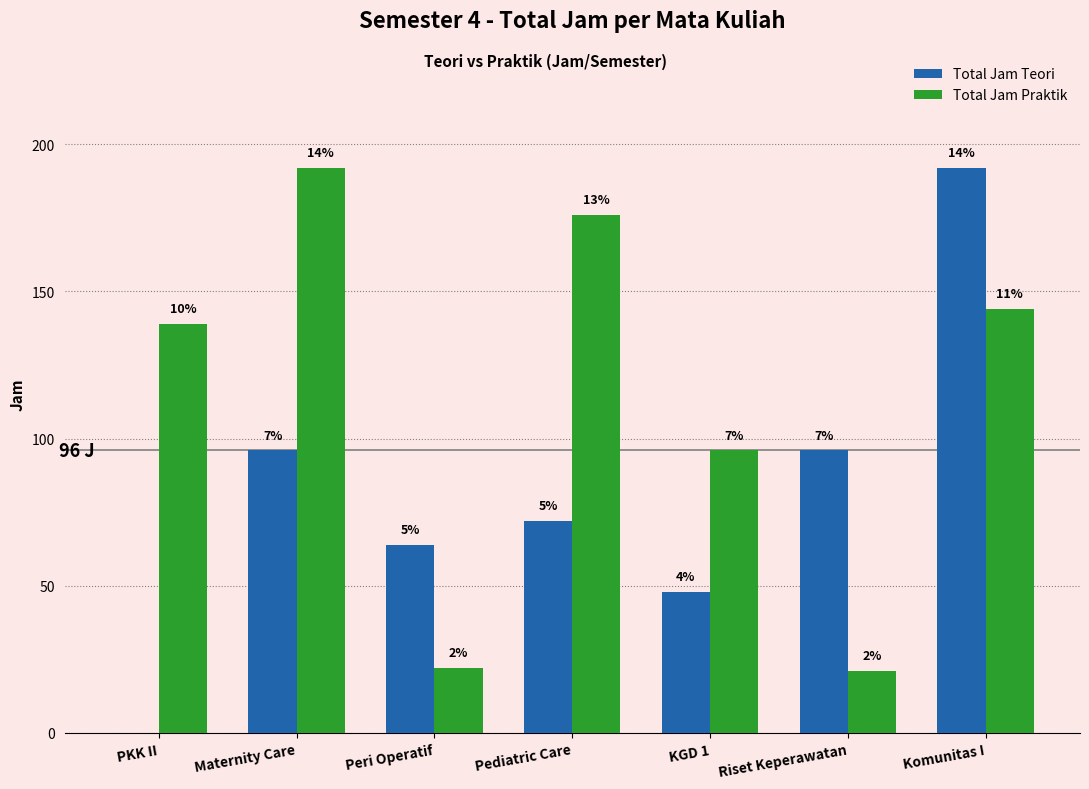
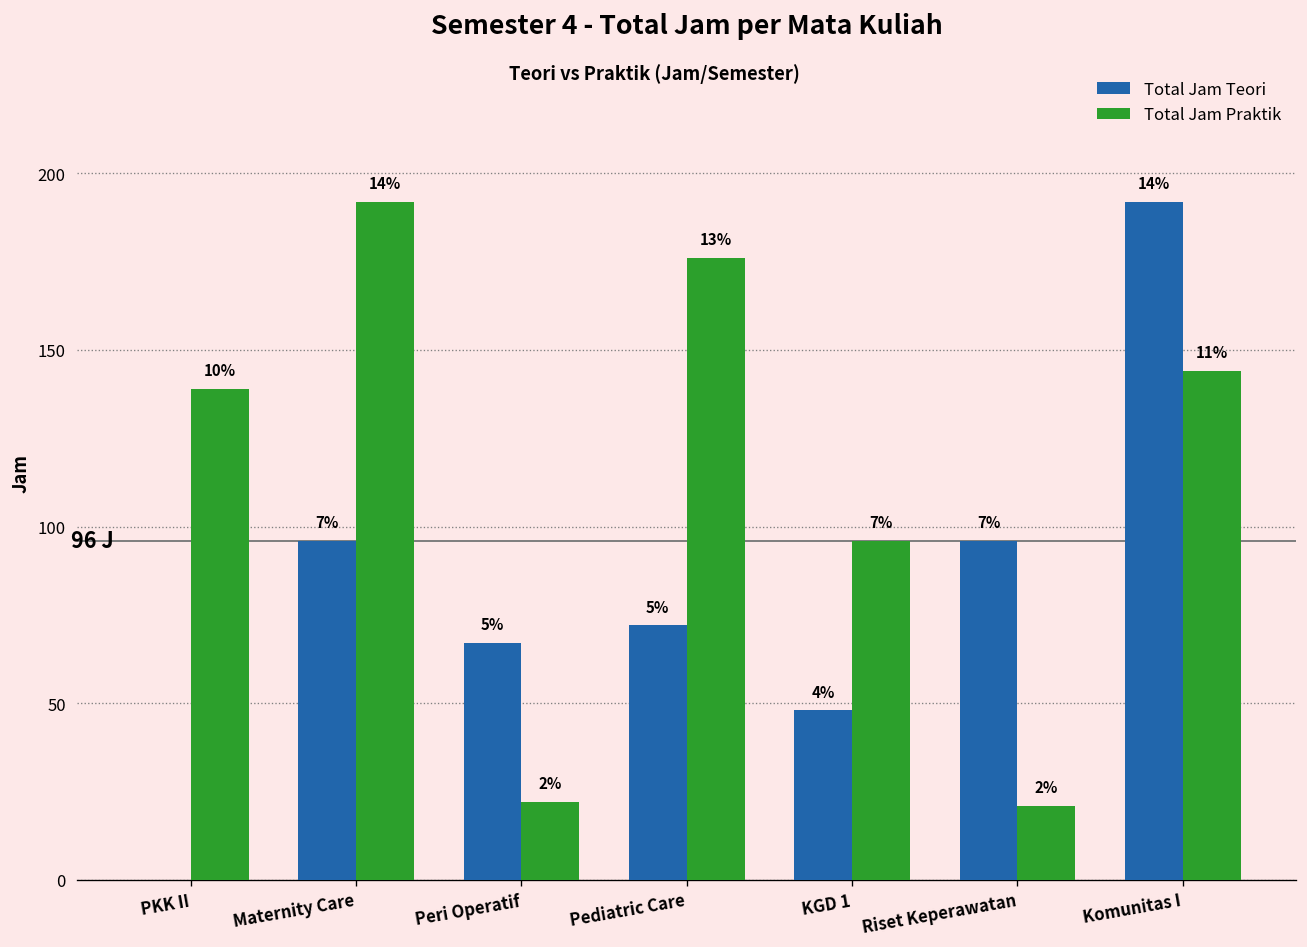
Total Jam Teori, Peri Operatif: 64 -> 67
